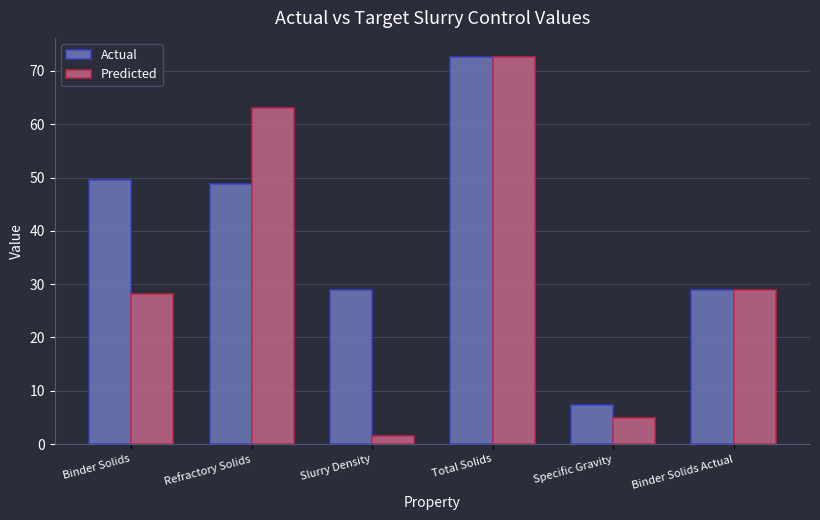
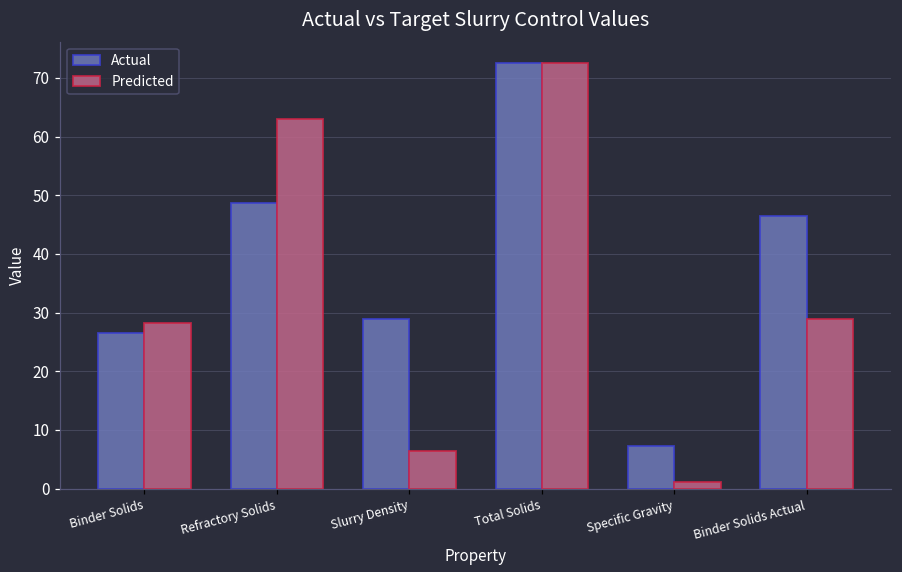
Actual, Binder Solids: 50 -> 27
Predicted, Slurry Density: 2 -> 6
Predicted, Specific Gravity: 5 -> 1
Actual, Binder Solids Actual: 29 -> 47
